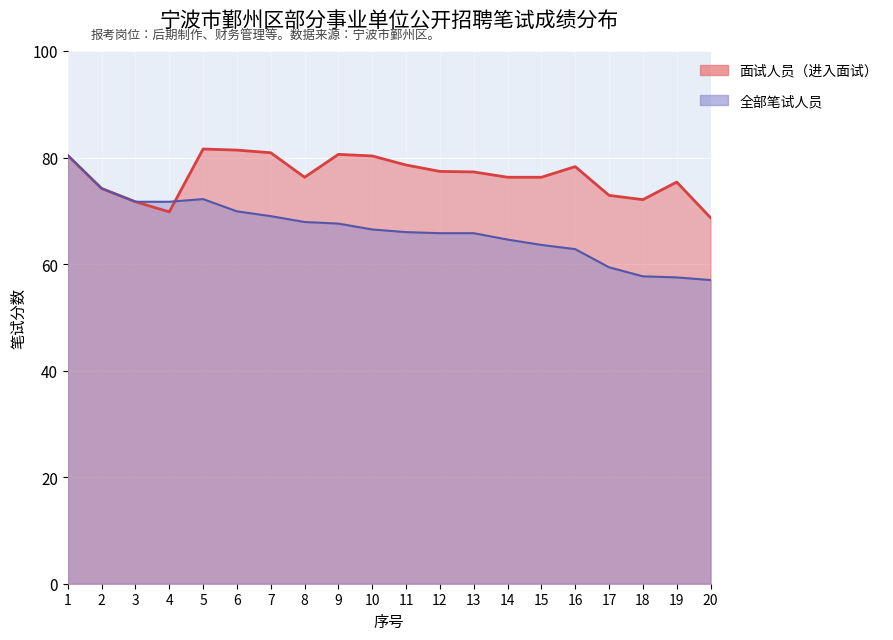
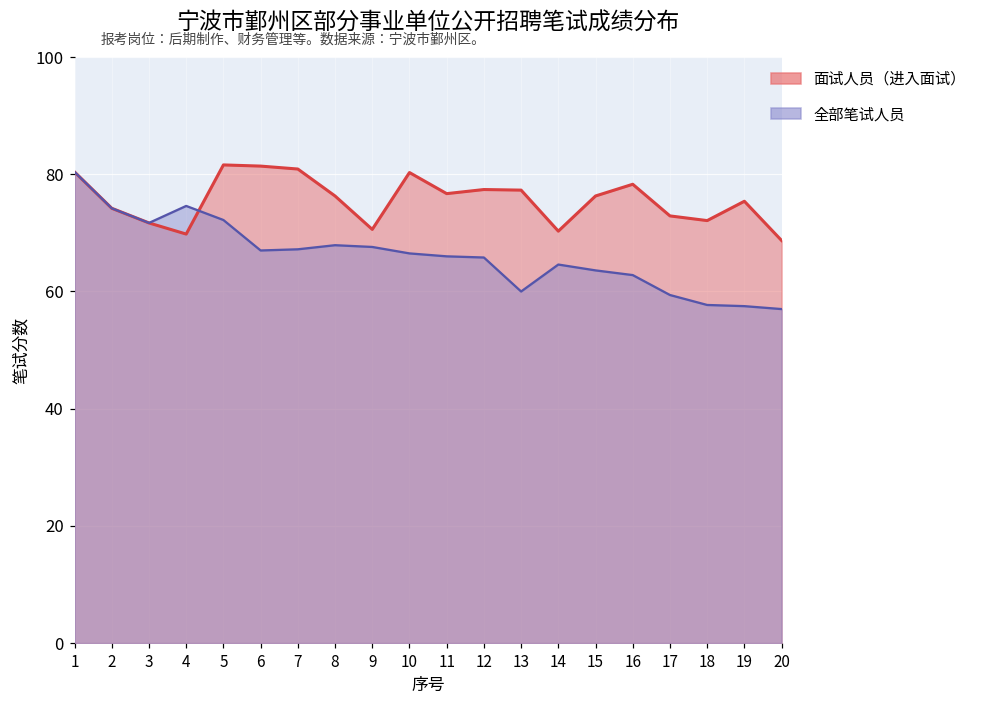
全部笔试人员, 4: 72 -> 75
全部笔试人员, 6: 70 -> 67
全部笔试人员, 7: 69 -> 67
面试人员（进入面试）, 9: 81 -> 71
面试人员（进入面试）, 11: 79 -> 77
全部笔试人员, 13: 66 -> 60
面试人员（进入面试）, 14: 76 -> 70
